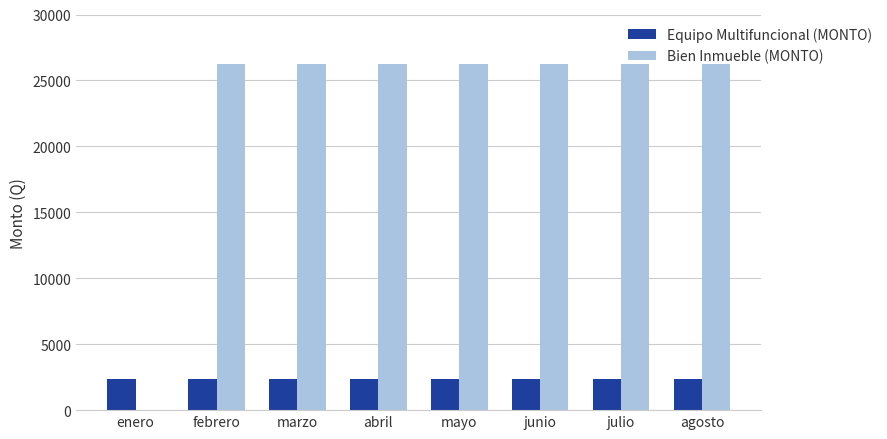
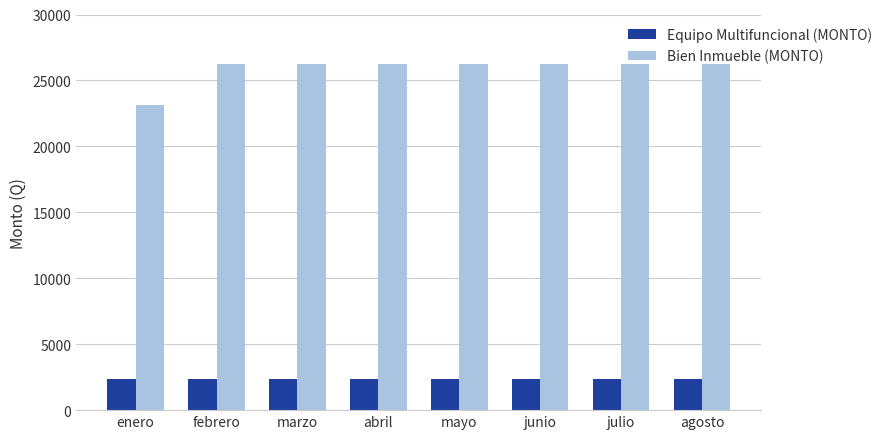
Bien Inmueble (MONTO), enero: 0 -> 23200
